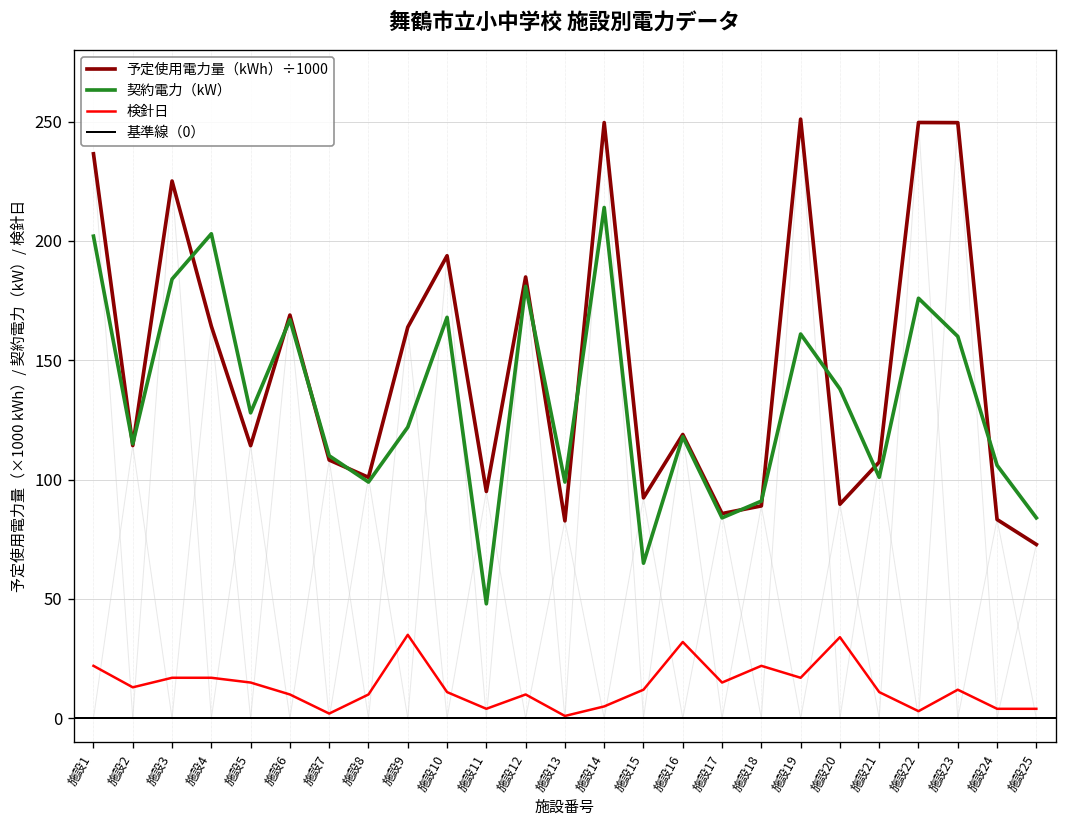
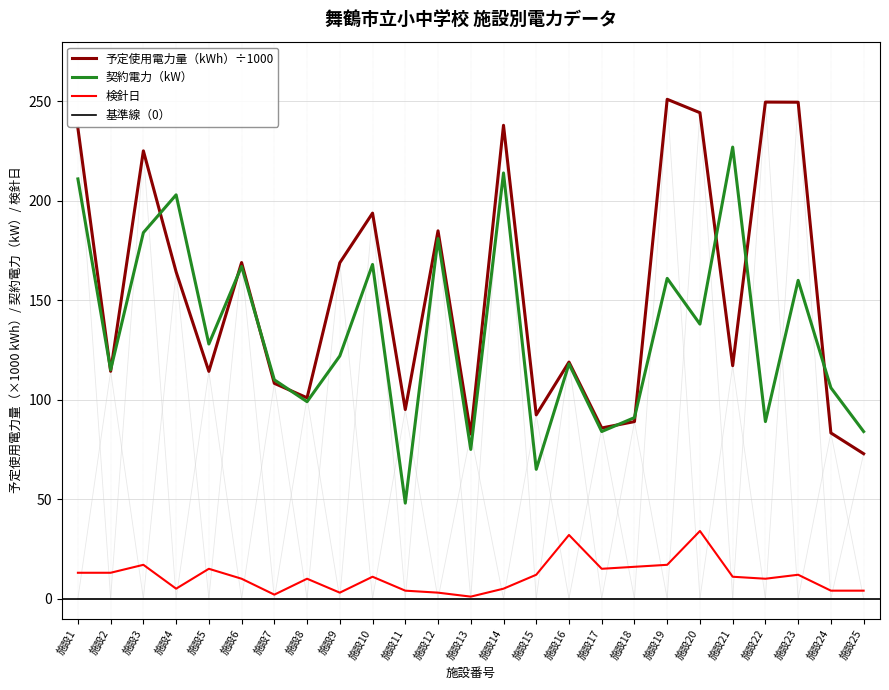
契約電力（kW）, 施設1: 202 -> 211
検針日, 施設1: 22 -> 13
検針日, 施設4: 17 -> 5
予定使用電力量（kWh）÷1000, 施設9: 164 -> 169
検針日, 施設9: 35 -> 3
検針日, 施設12: 10 -> 3
契約電力（kW）, 施設13: 99 -> 75
予定使用電力量（kWh）÷1000, 施設14: 250 -> 238
検針日, 施設18: 22 -> 16
予定使用電力量（kWh）÷1000, 施設20: 90 -> 244
予定使用電力量（kWh）÷1000, 施設21: 107 -> 117
契約電力（kW）, 施設21: 101 -> 227
契約電力（kW）, 施設22: 176 -> 89
検針日, 施設22: 3 -> 10
